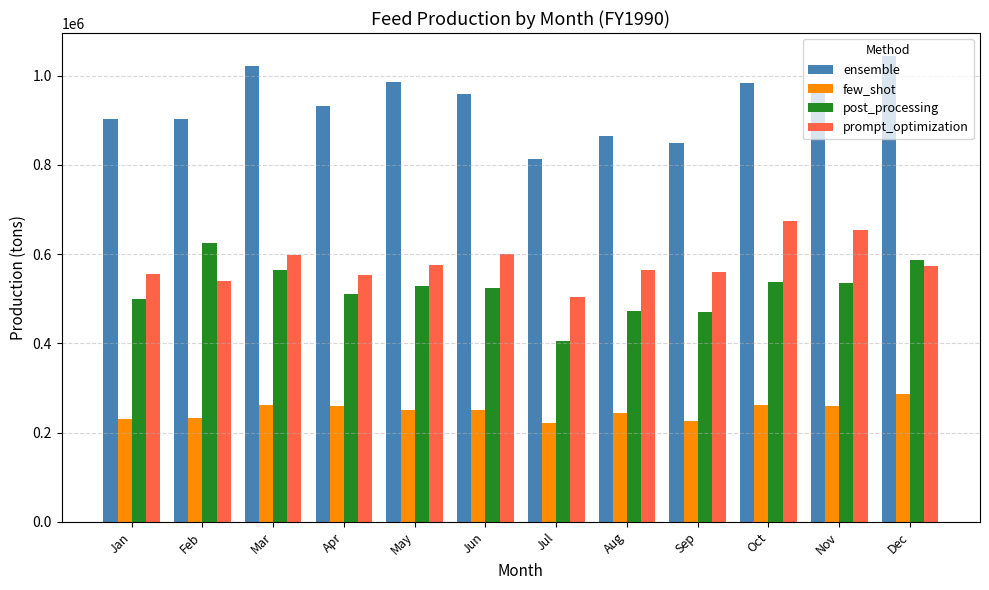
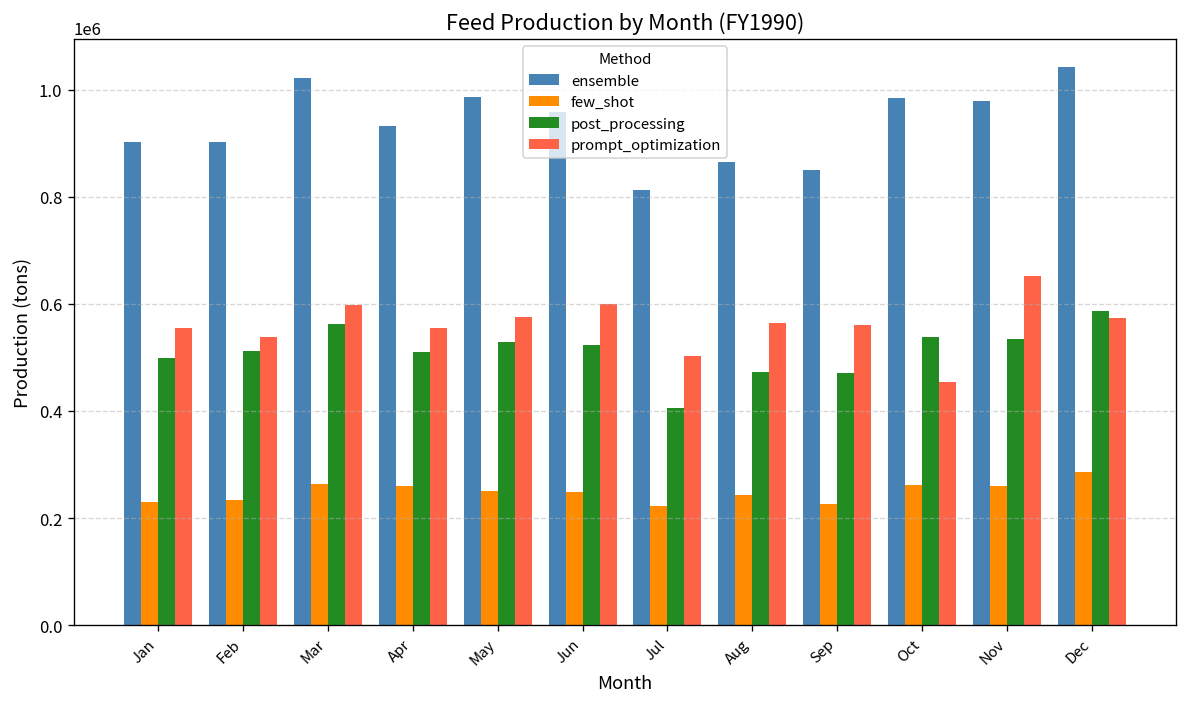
post_processing, Feb: 620000 -> 510000
prompt_optimization, Oct: 670000 -> 450000
